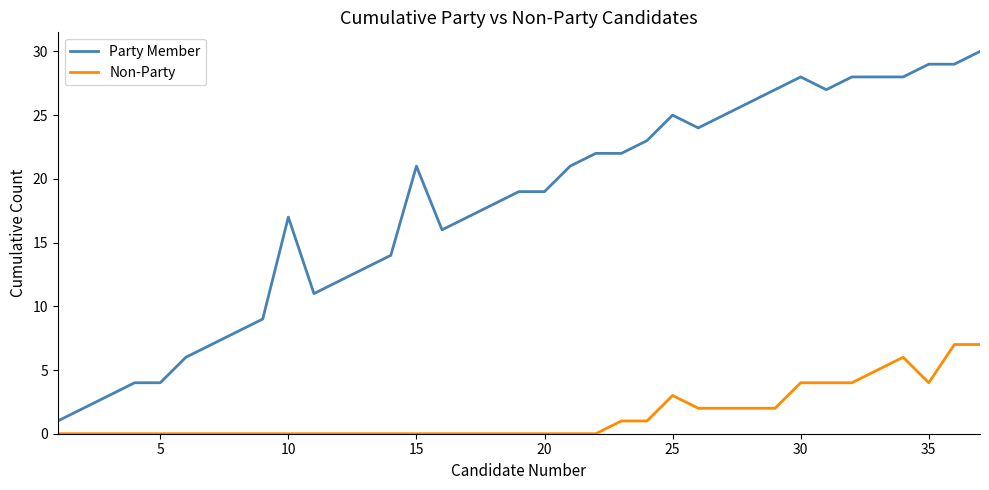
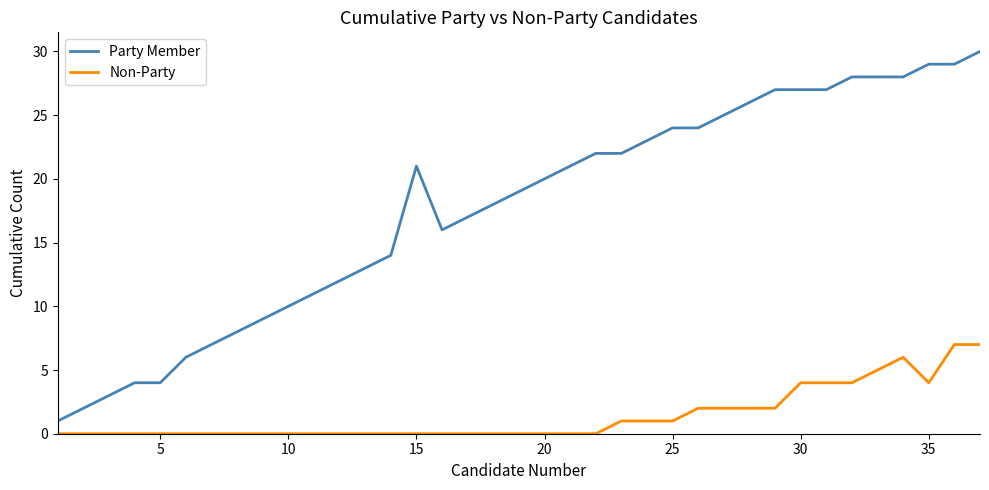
Party Member, 10: 17 -> 10
Party Member, 20: 19 -> 20
Party Member, 25: 25 -> 24
Non-Party, 25: 3 -> 1
Party Member, 30: 28 -> 27
